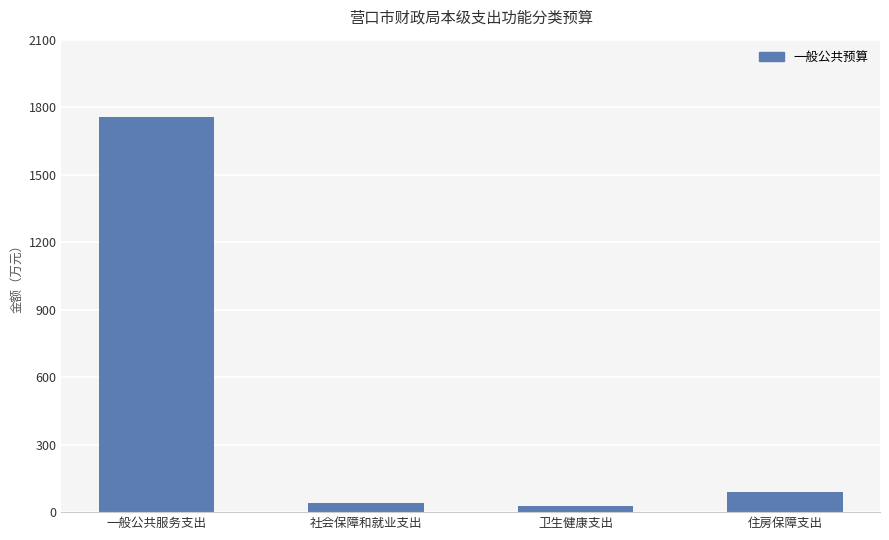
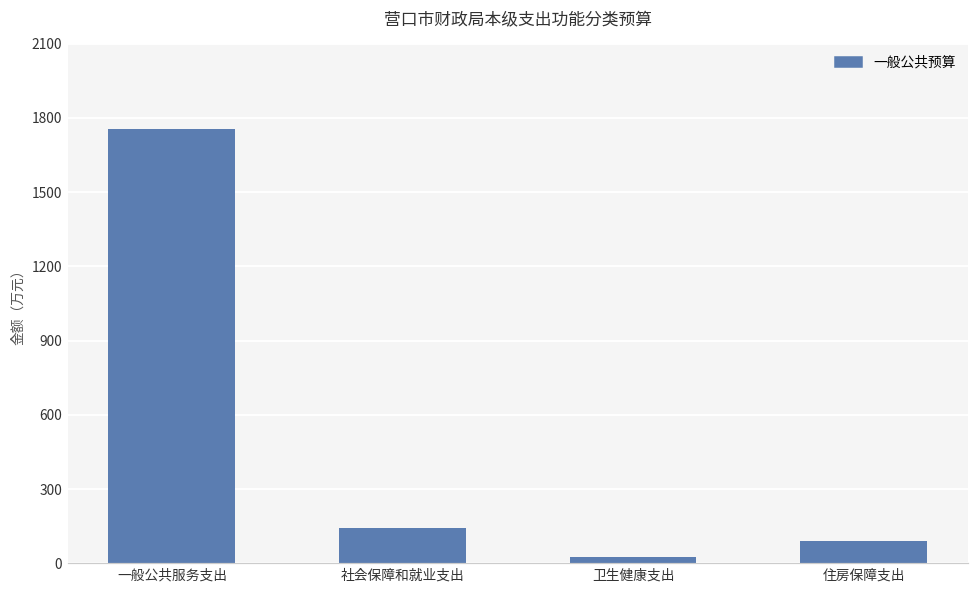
社会保障和就业支出: 40 -> 140
